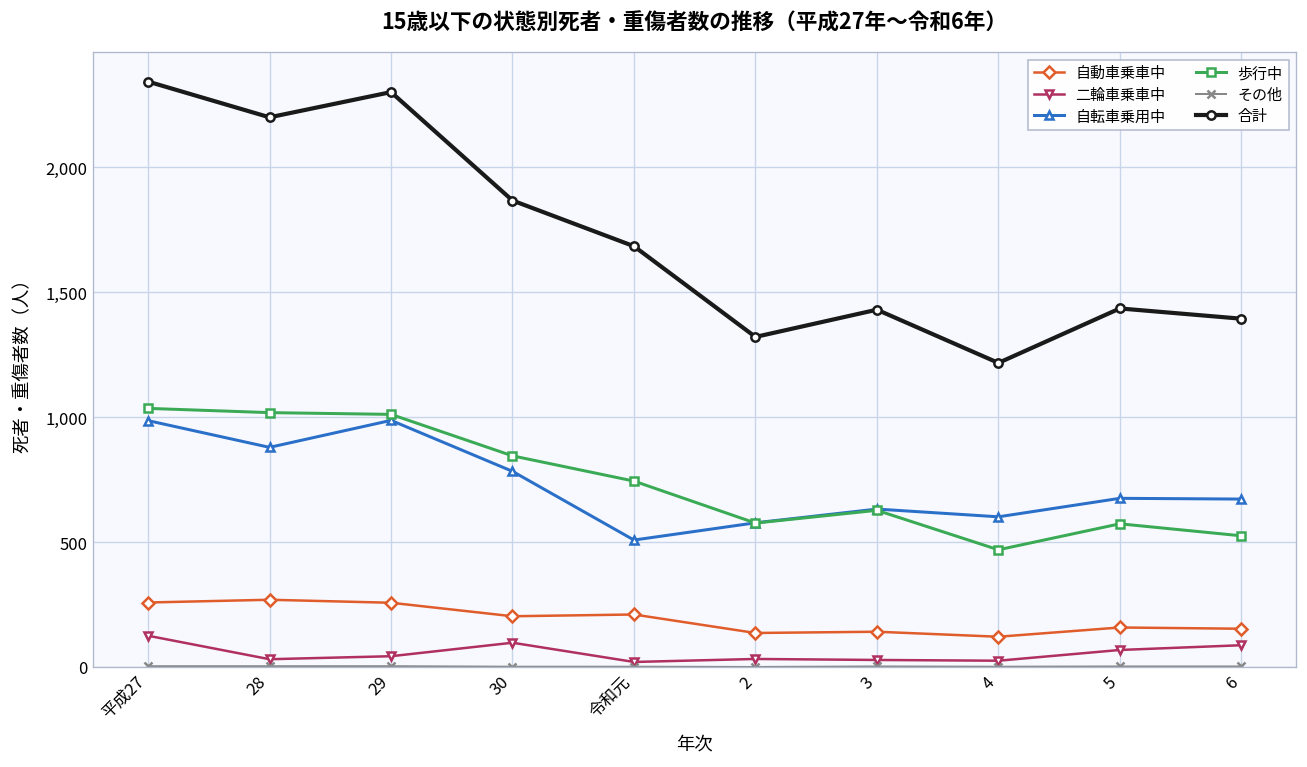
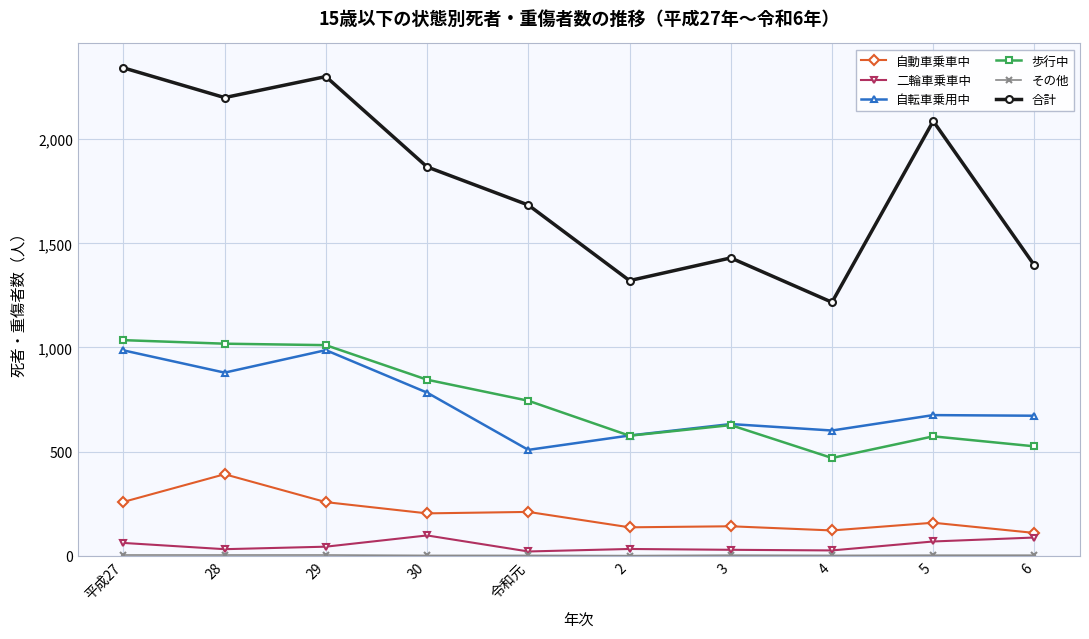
二輪車乗車中, 平成27: 130 -> 60
自動車乗車中, 28: 270 -> 390
合計, 5: 1,440 -> 2,090
自動車乗車中, 6: 150 -> 110
